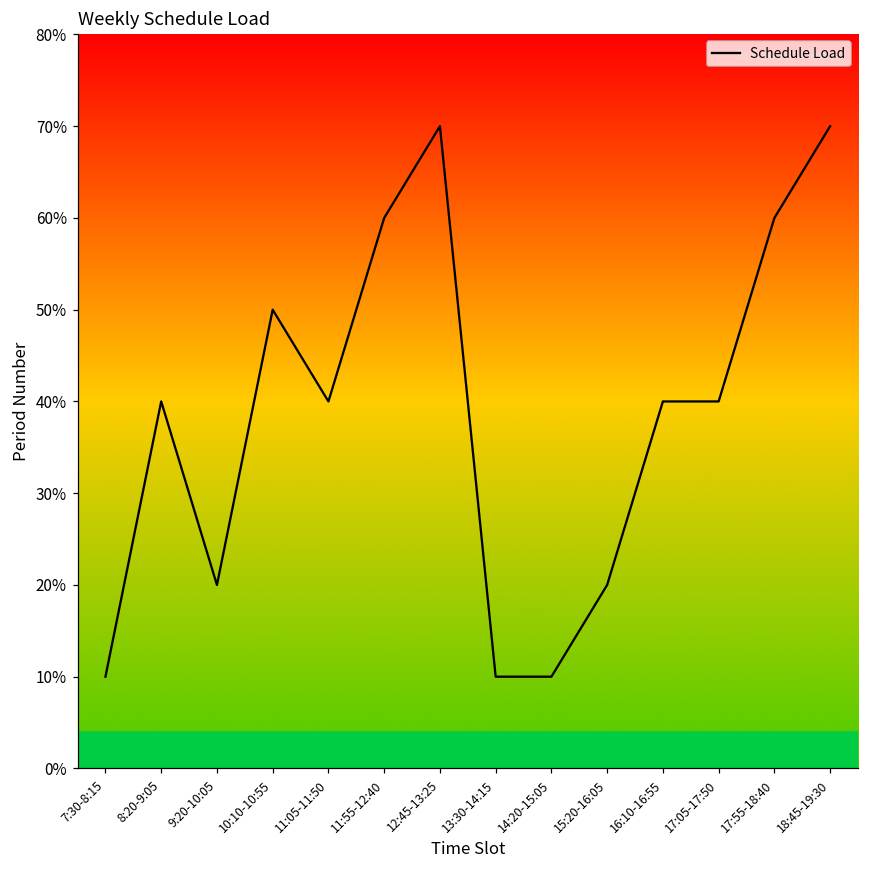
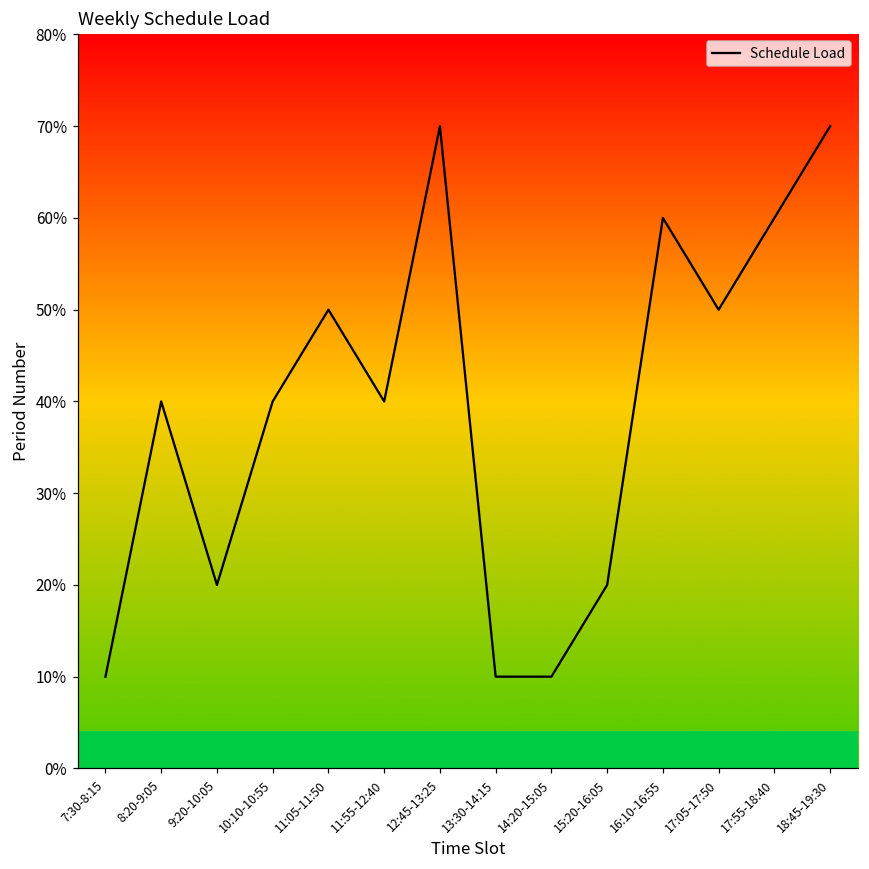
10:10-10:55: 50% -> 40%
11:05-11:50: 40% -> 50%
11:55-12:40: 60% -> 40%
16:10-16:55: 40% -> 60%
17:05-17:50: 40% -> 50%
